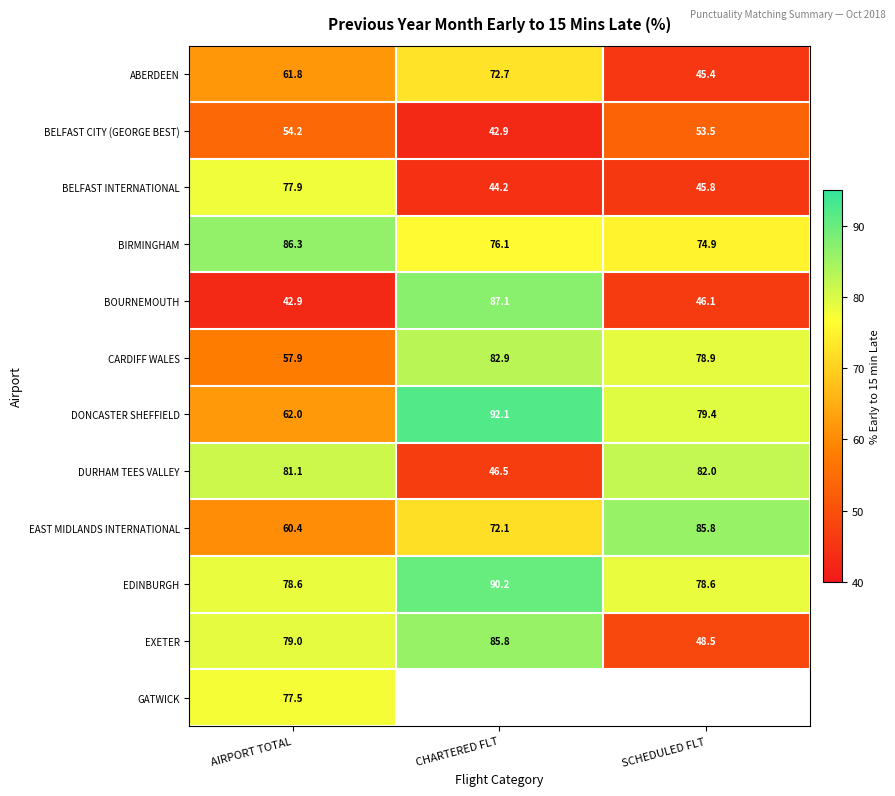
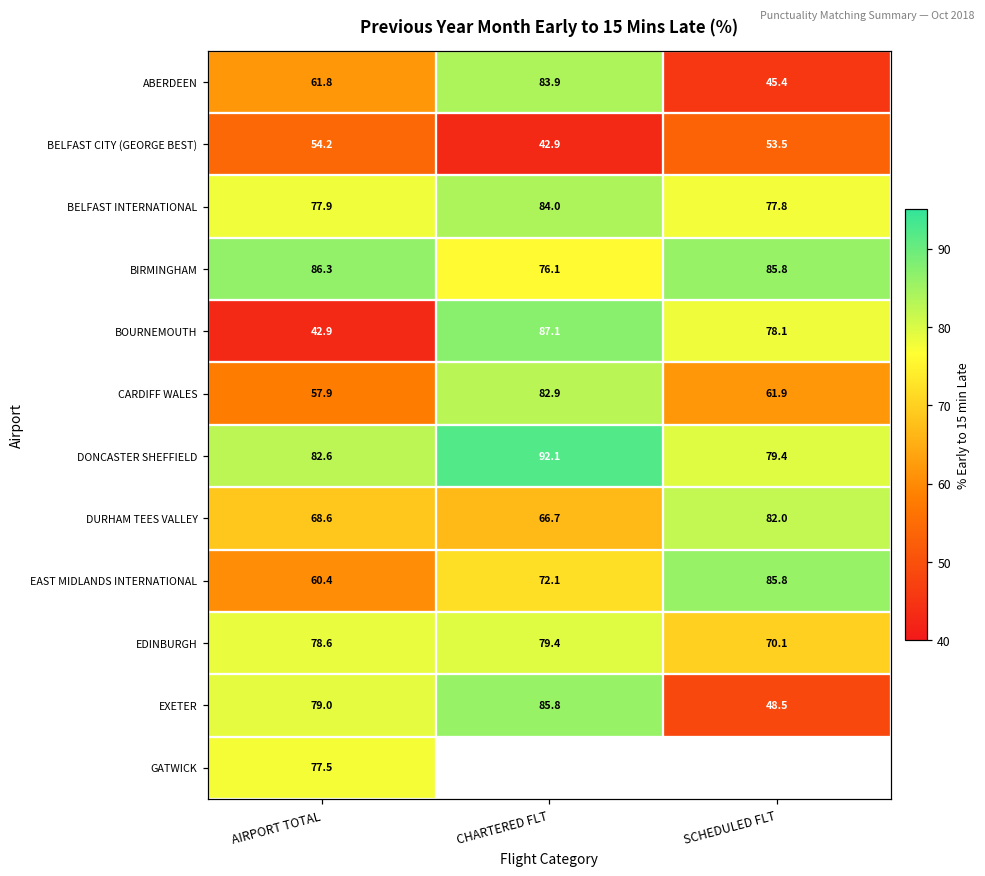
ABERDEEN, CHARTERED FLT: 72.7 -> 83.9
BELFAST INTERNATIONAL, CHARTERED FLT: 44.2 -> 84.0
BELFAST INTERNATIONAL, SCHEDULED FLT: 45.8 -> 77.8
BIRMINGHAM, SCHEDULED FLT: 74.9 -> 85.8
BOURNEMOUTH, SCHEDULED FLT: 46.1 -> 78.1
CARDIFF WALES, SCHEDULED FLT: 78.9 -> 61.9
DONCASTER SHEFFIELD, AIRPORT TOTAL: 62.0 -> 82.6
DURHAM TEES VALLEY, AIRPORT TOTAL: 81.1 -> 68.6
DURHAM TEES VALLEY, CHARTERED FLT: 46.5 -> 66.7
EDINBURGH, CHARTERED FLT: 90.2 -> 79.4
EDINBURGH, SCHEDULED FLT: 78.6 -> 70.1
